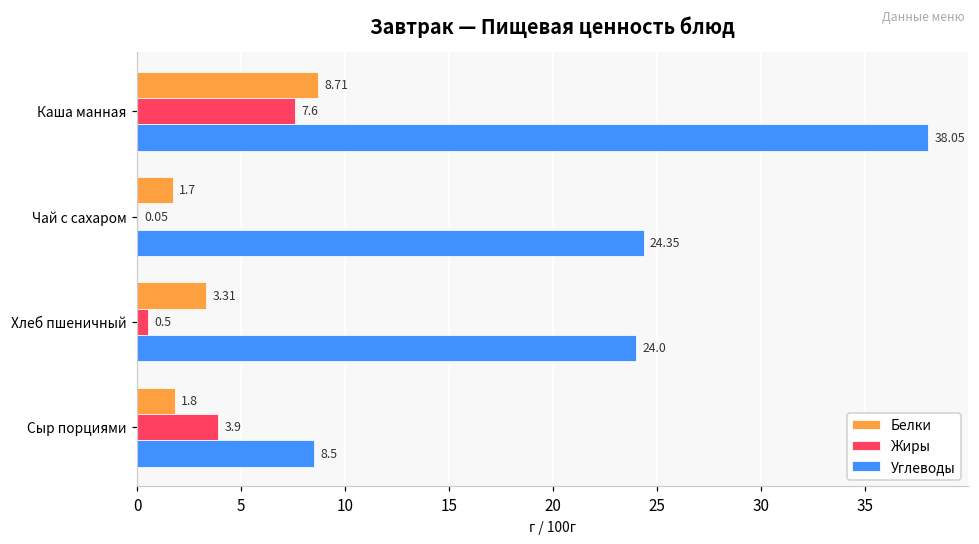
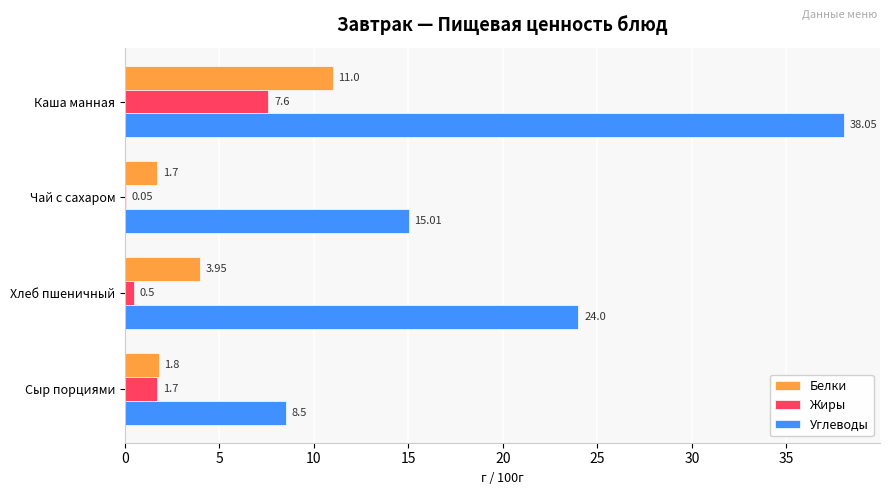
Белки, Каша манная: 8.71 -> 11.0
Углеводы, Чай с сахаром: 24.35 -> 15.01
Белки, Хлеб пшеничный: 3.31 -> 3.95
Жиры, Сыр порциями: 3.9 -> 1.7
